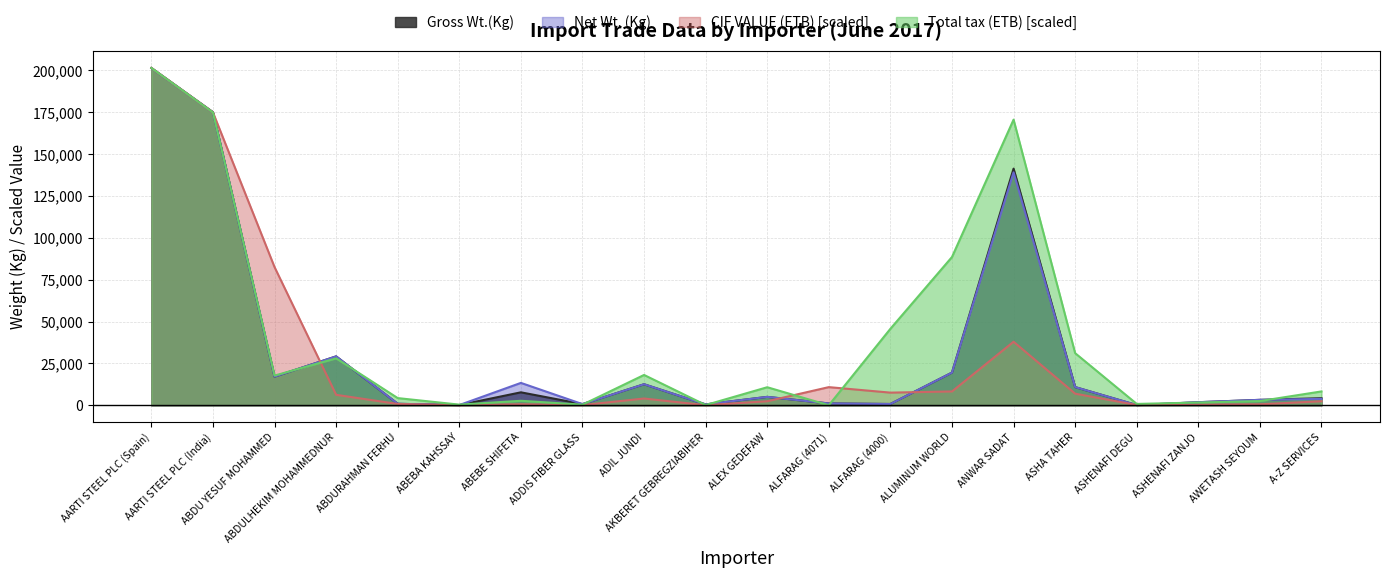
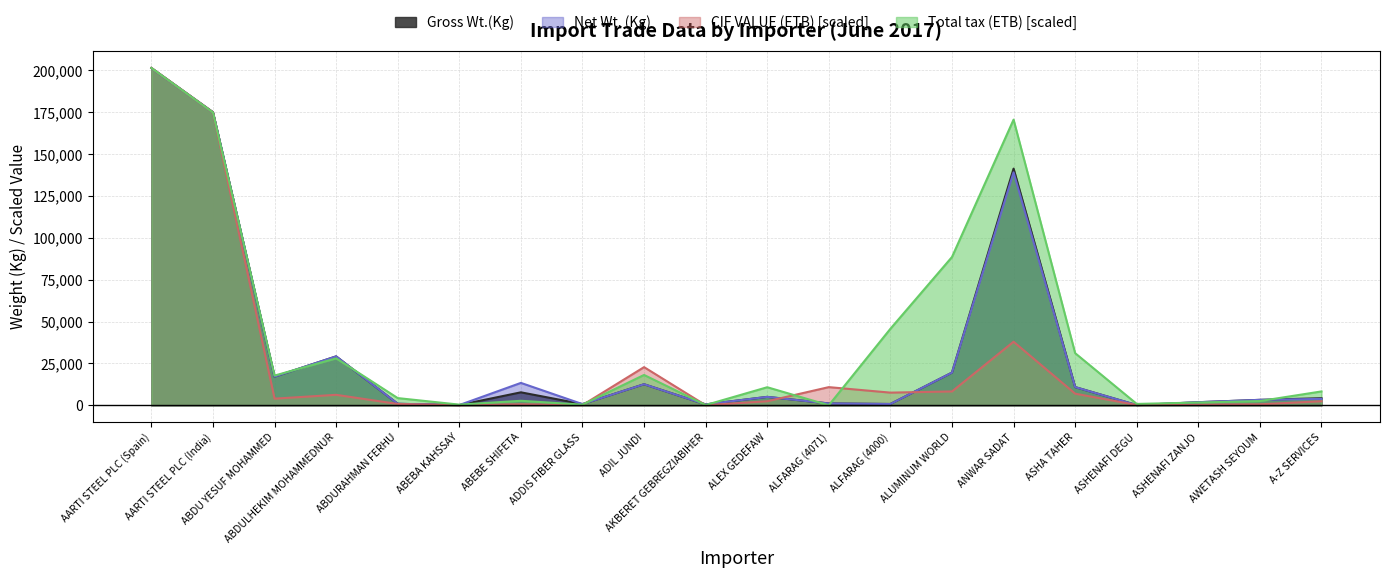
CIF VALUE (ETB) [scaled], ABDU YESUF MOHAMMED: 83,000 -> 4,000
CIF VALUE (ETB) [scaled], ADIL JUNDI: 4,000 -> 23,000
